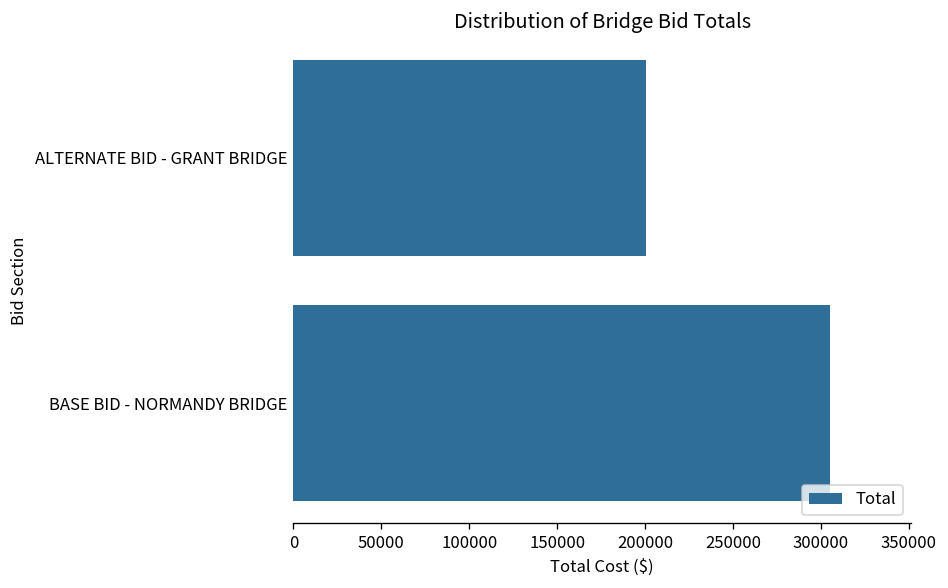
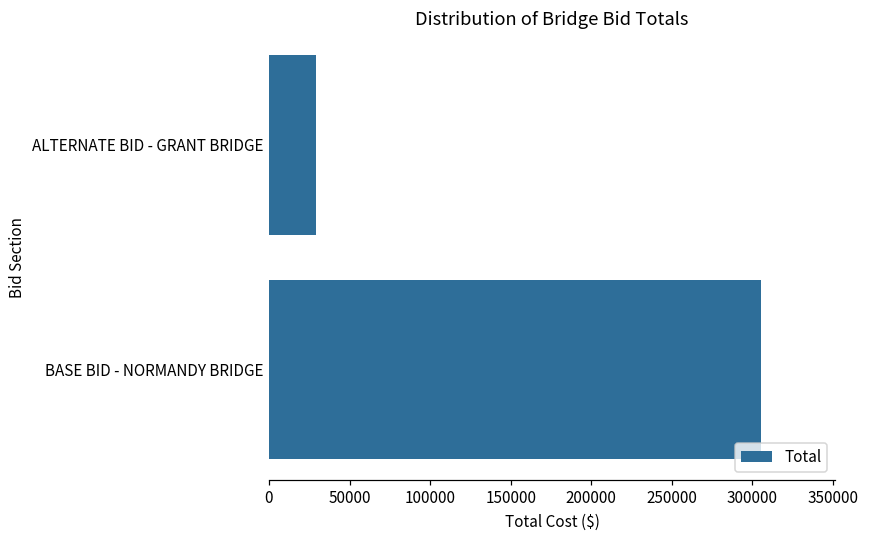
ALTERNATE BID - GRANT BRIDGE: 200000 -> 29000
